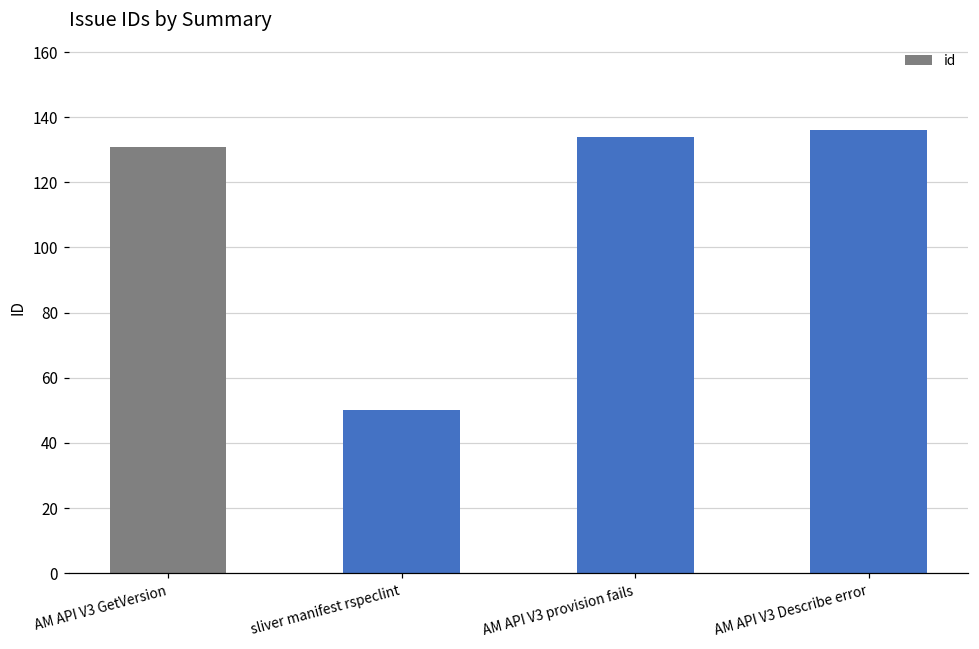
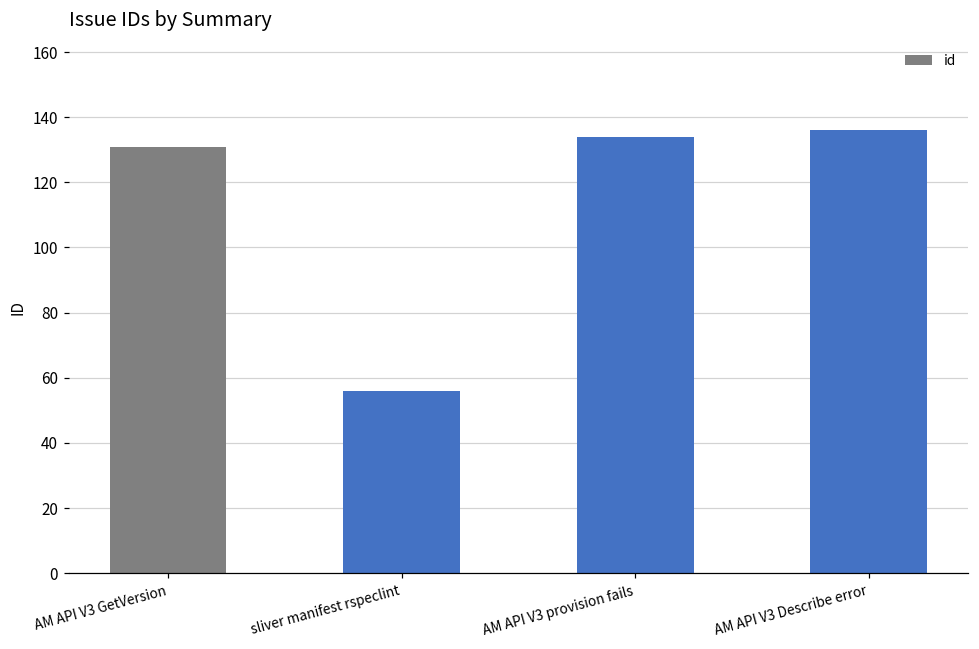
sliver manifest rspeclint: 50 -> 56
